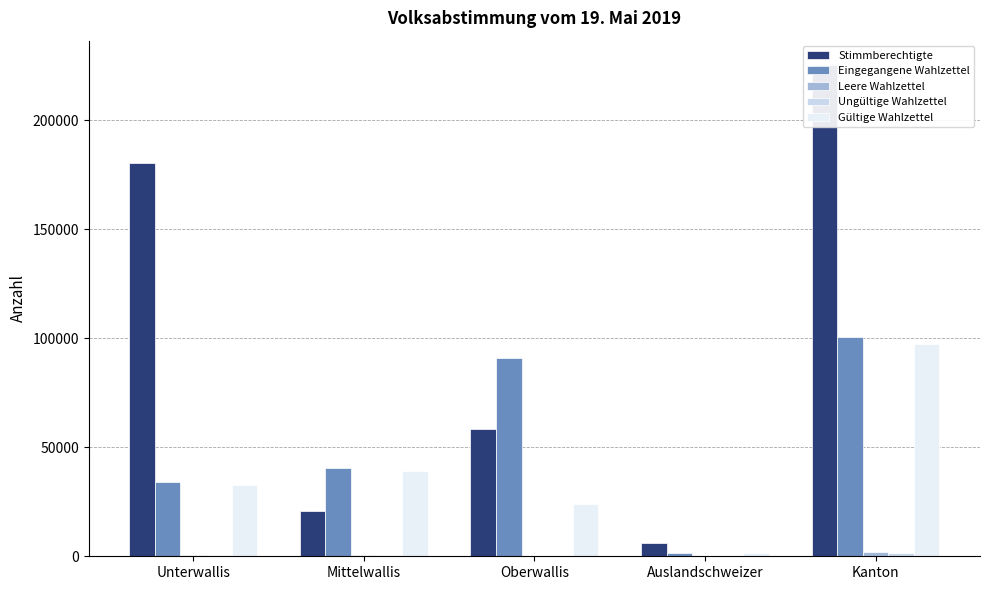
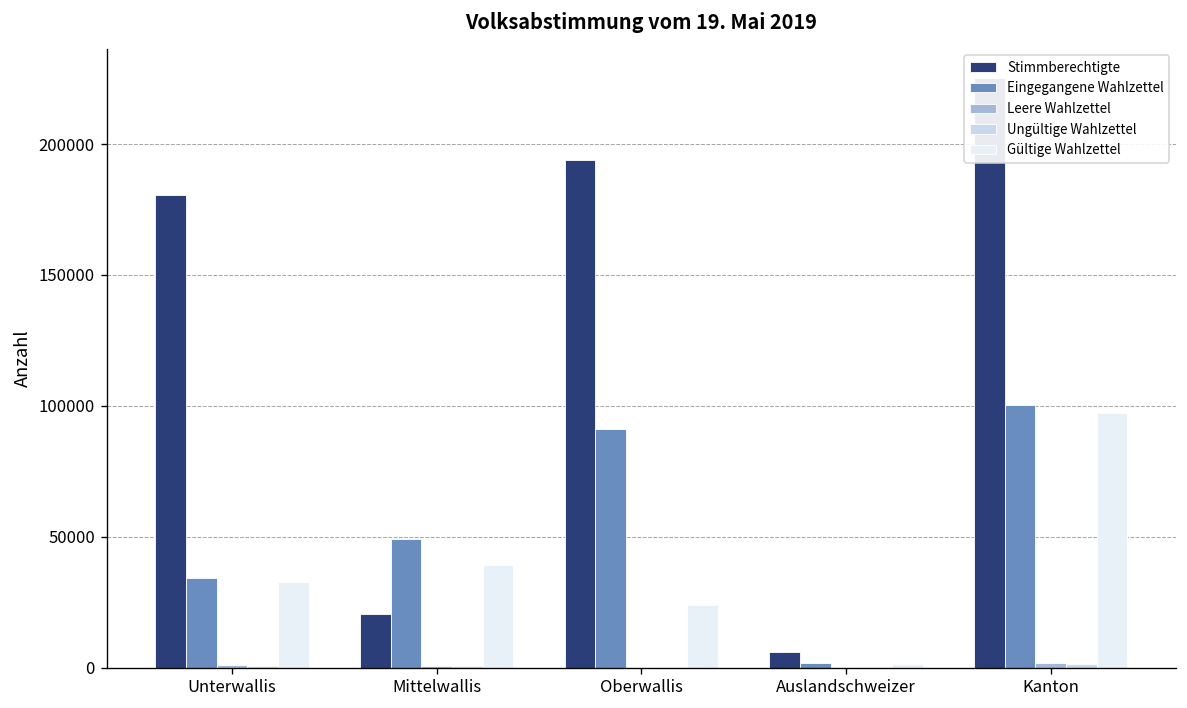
Eingegangene Wahlzettel, Mittelwallis: 40000 -> 49000
Stimmberechtigte, Oberwallis: 58000 -> 194000
